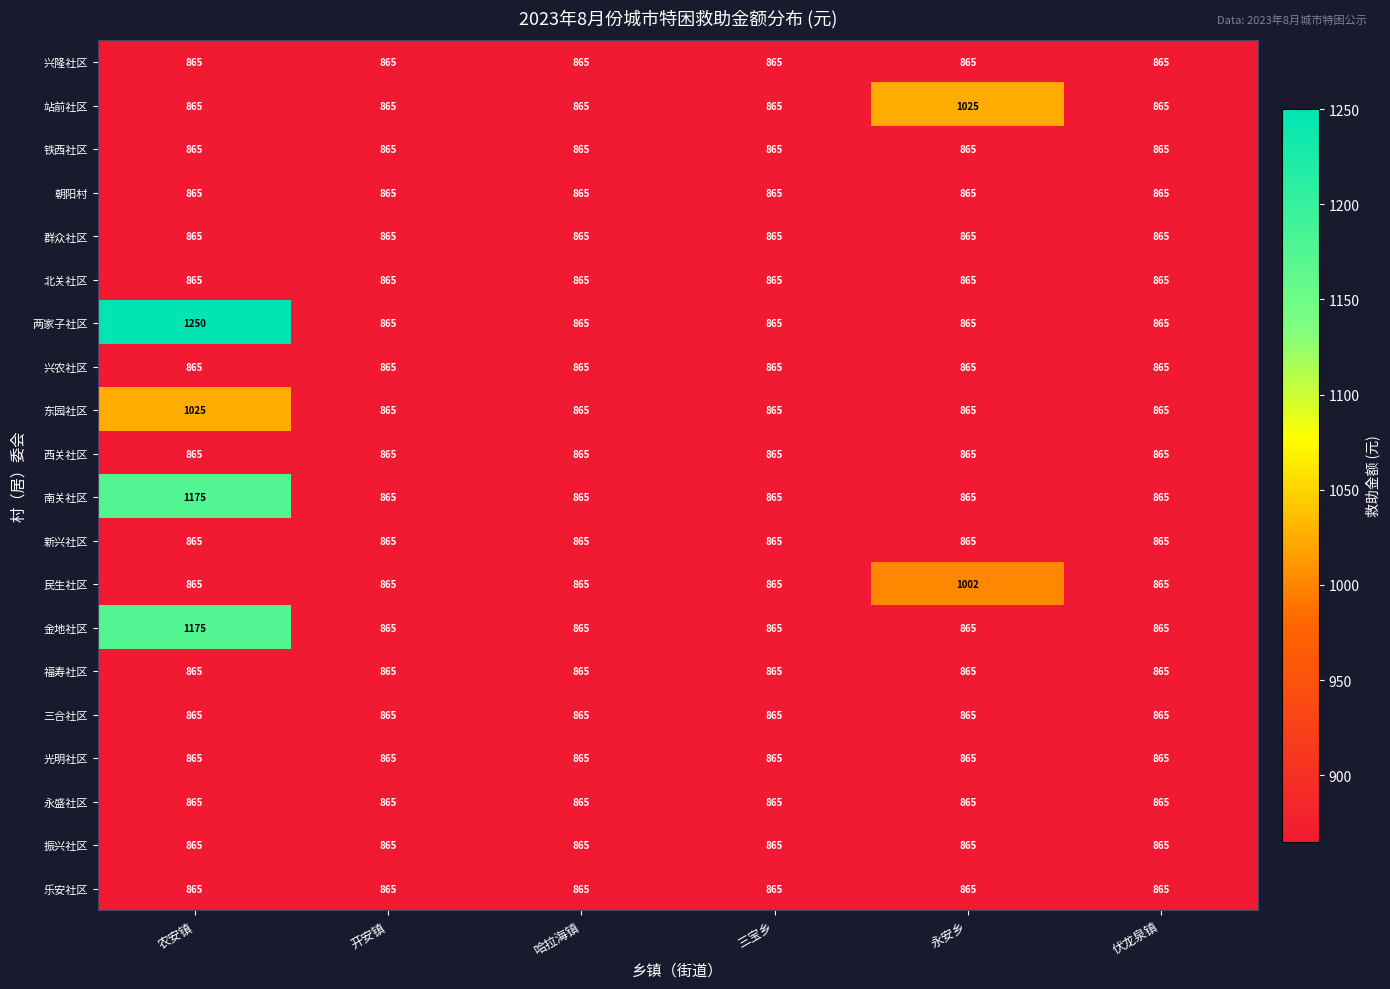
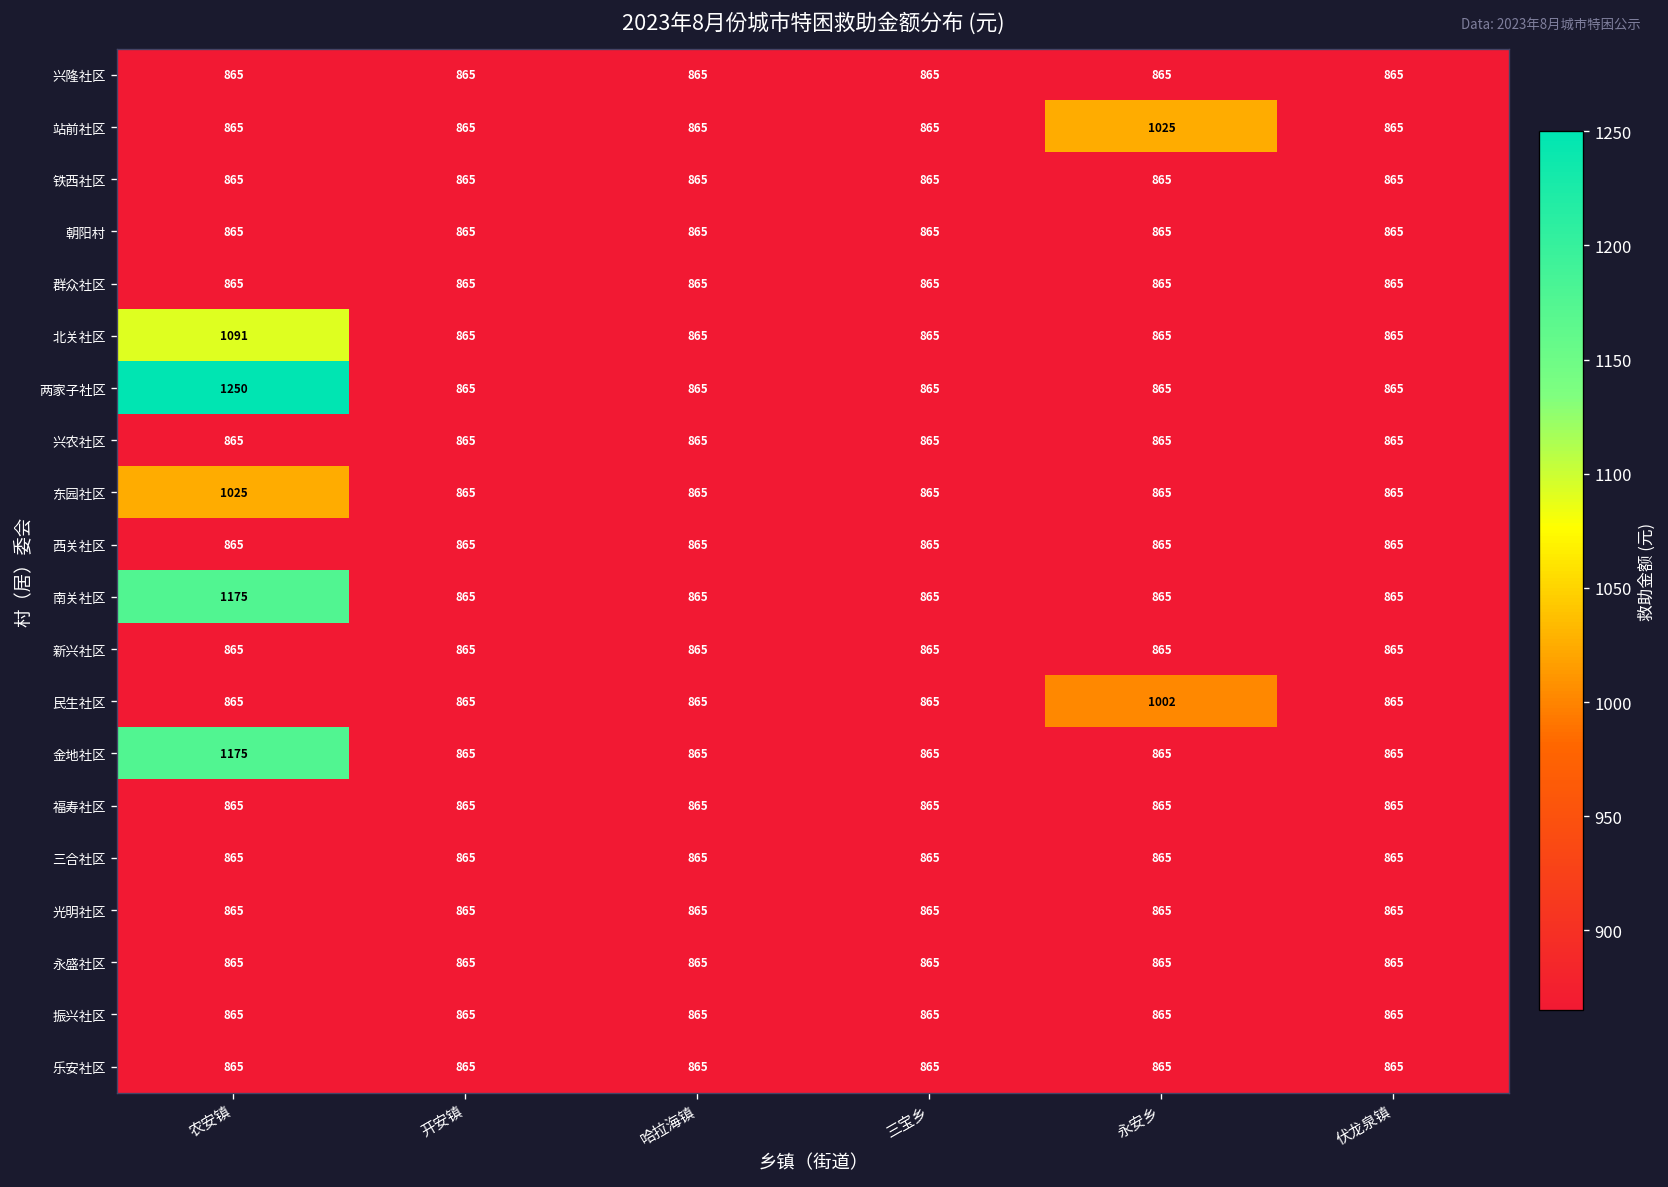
北关社区, 农安镇: 865 -> 1091
